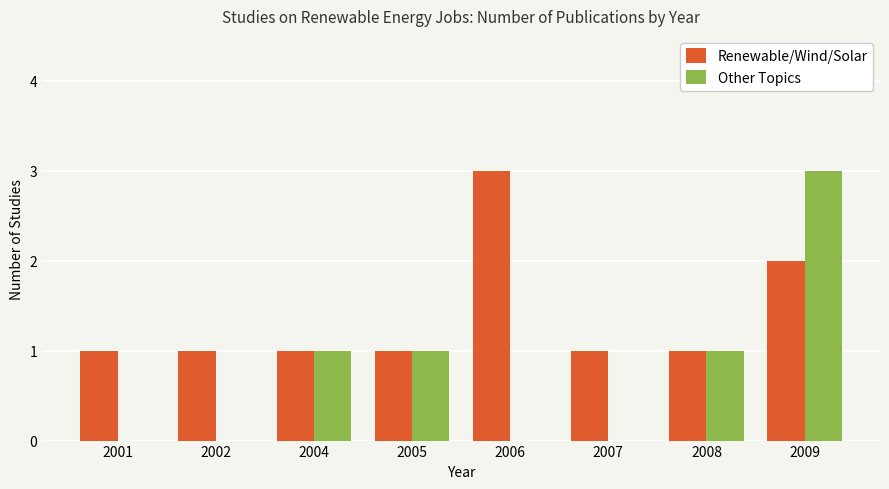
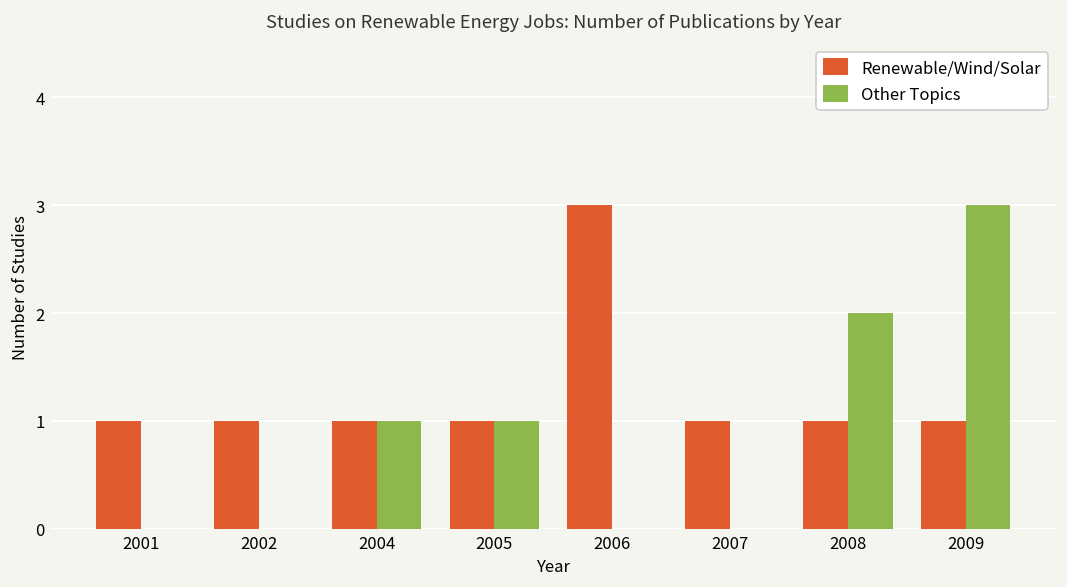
Other Topics, 2008: 1 -> 2
Renewable/Wind/Solar, 2009: 2 -> 1
